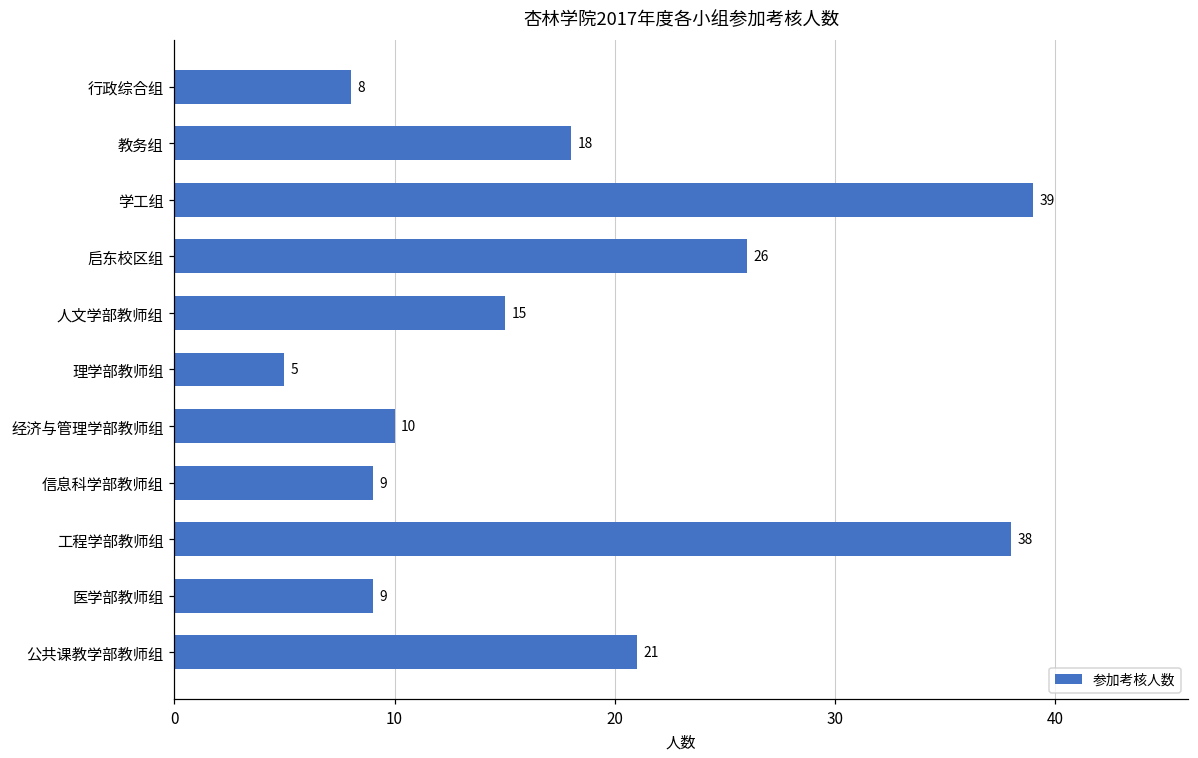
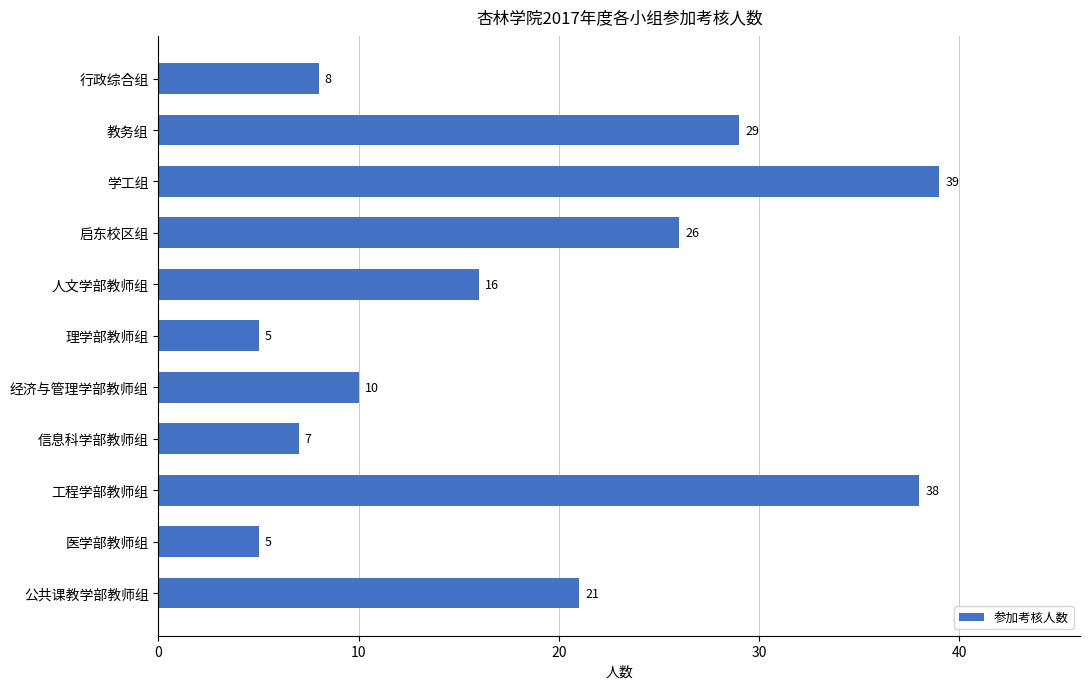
教务组: 18 -> 29
人文学部教师组: 15 -> 16
信息科学部教师组: 9 -> 7
医学部教师组: 9 -> 5
